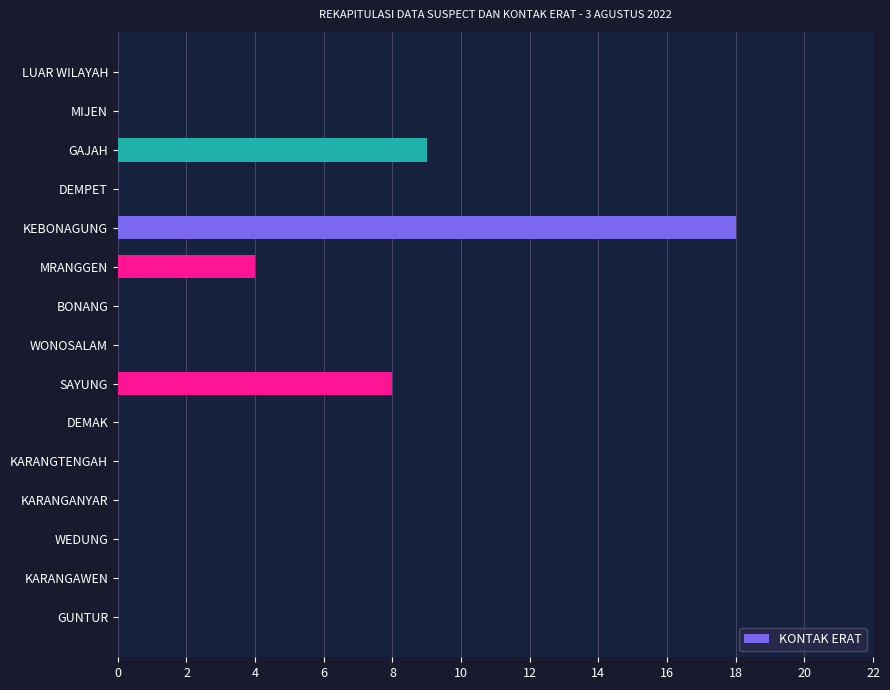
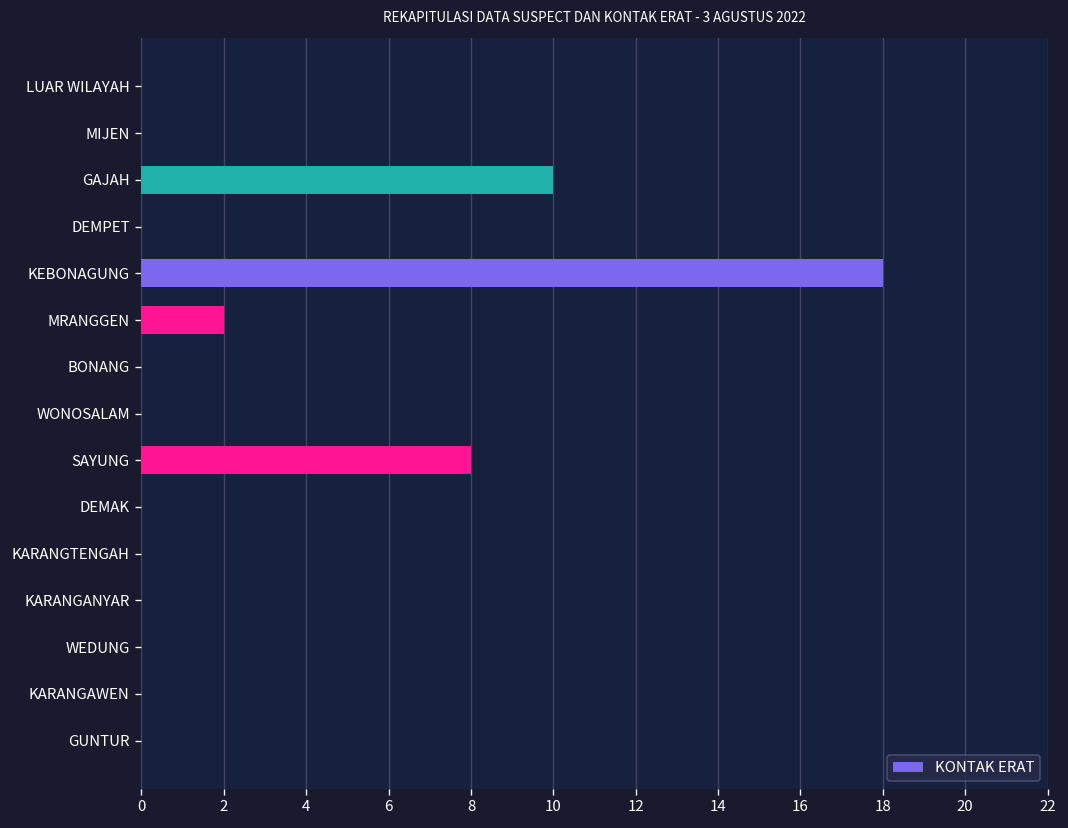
GAJAH: 9 -> 10
MRANGGEN: 4 -> 2
